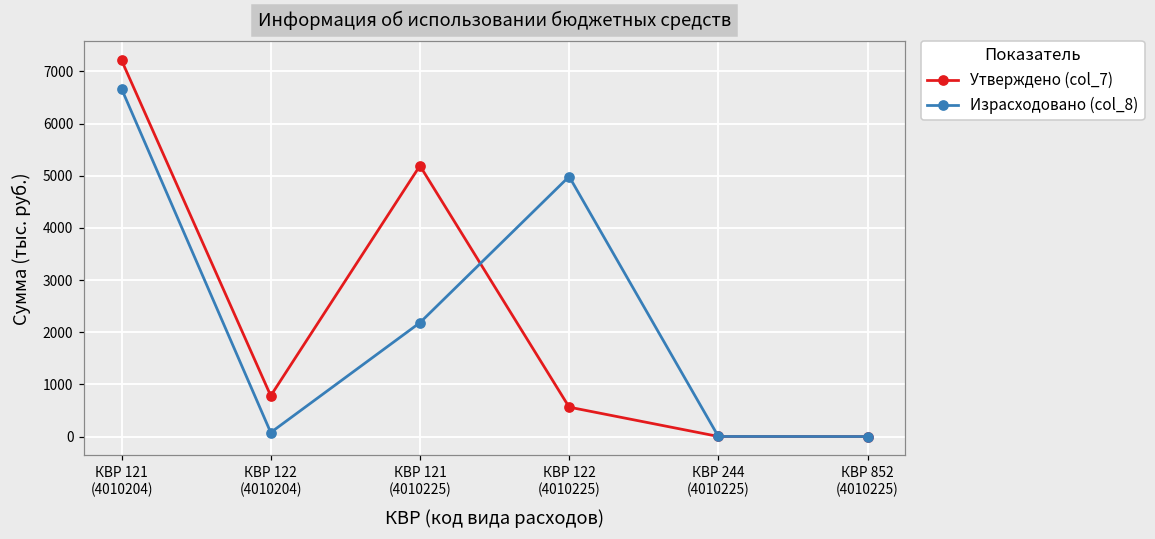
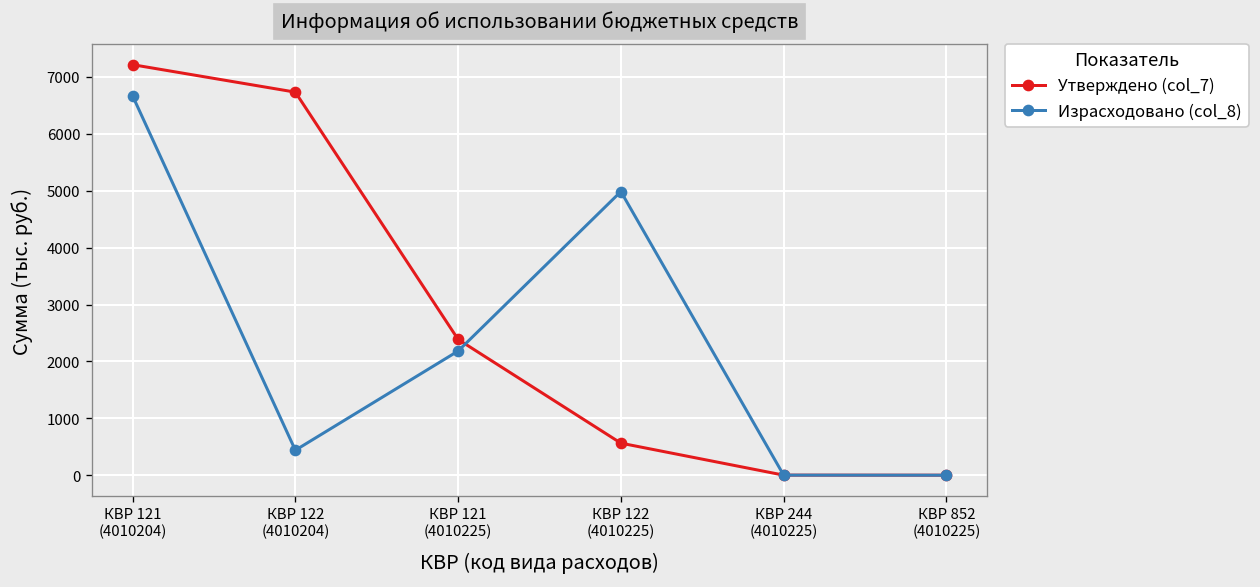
Утверждено (col_7), КВР 122 (4010204): 800 -> 6700
Израсходовано (col_8), КВР 122 (4010204): 100 -> 400
Утверждено (col_7), КВР 121 (4010225): 5200 -> 2400
